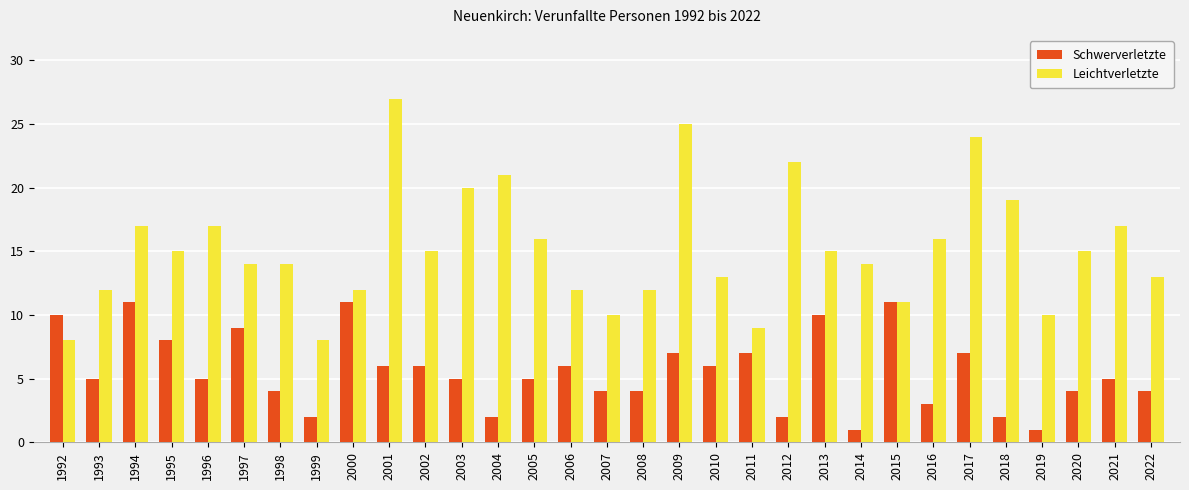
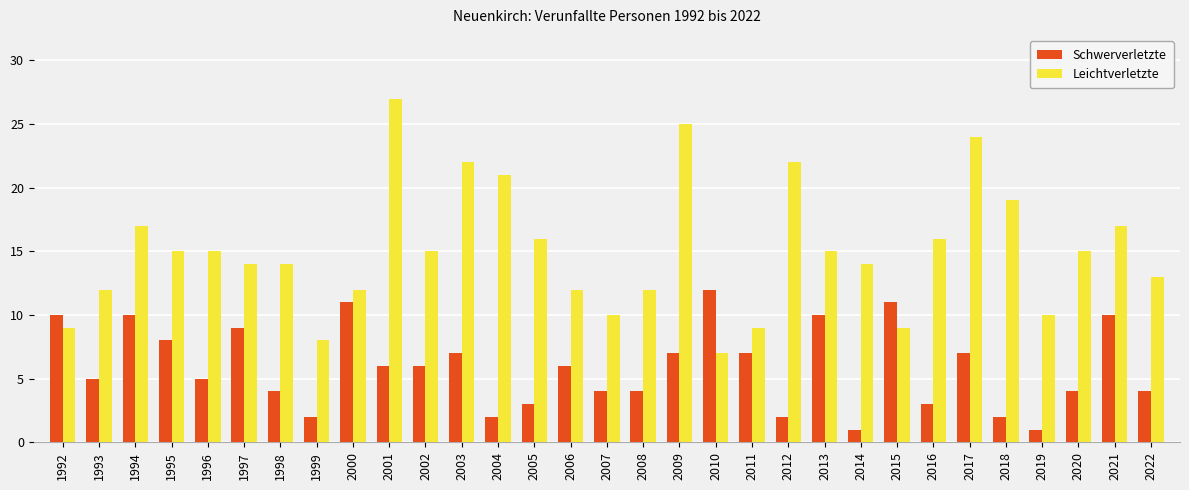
Leichtverletzte, 1992: 8 -> 9
Schwerverletzte, 1994: 11 -> 10
Leichtverletzte, 1996: 17 -> 15
Schwerverletzte, 2003: 5 -> 7
Leichtverletzte, 2003: 20 -> 22
Schwerverletzte, 2005: 5 -> 3
Schwerverletzte, 2010: 6 -> 12
Leichtverletzte, 2010: 13 -> 7
Leichtverletzte, 2015: 11 -> 9
Schwerverletzte, 2021: 5 -> 10
